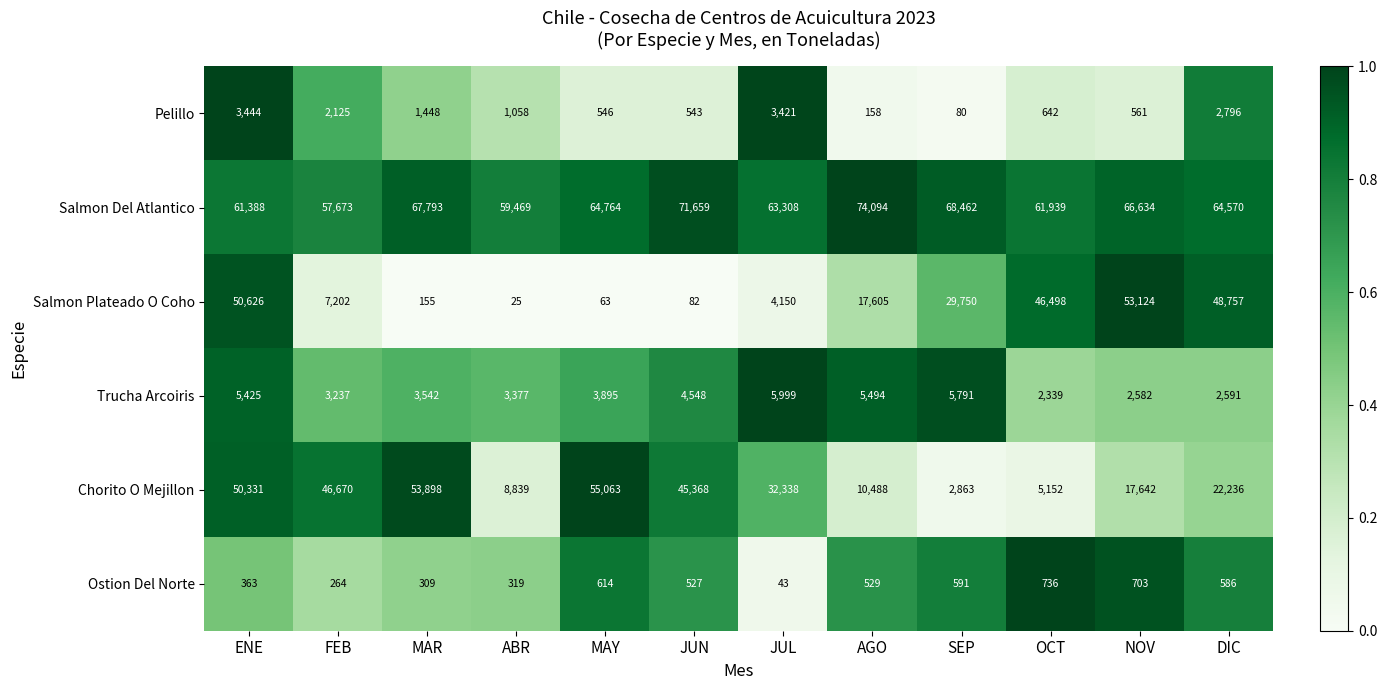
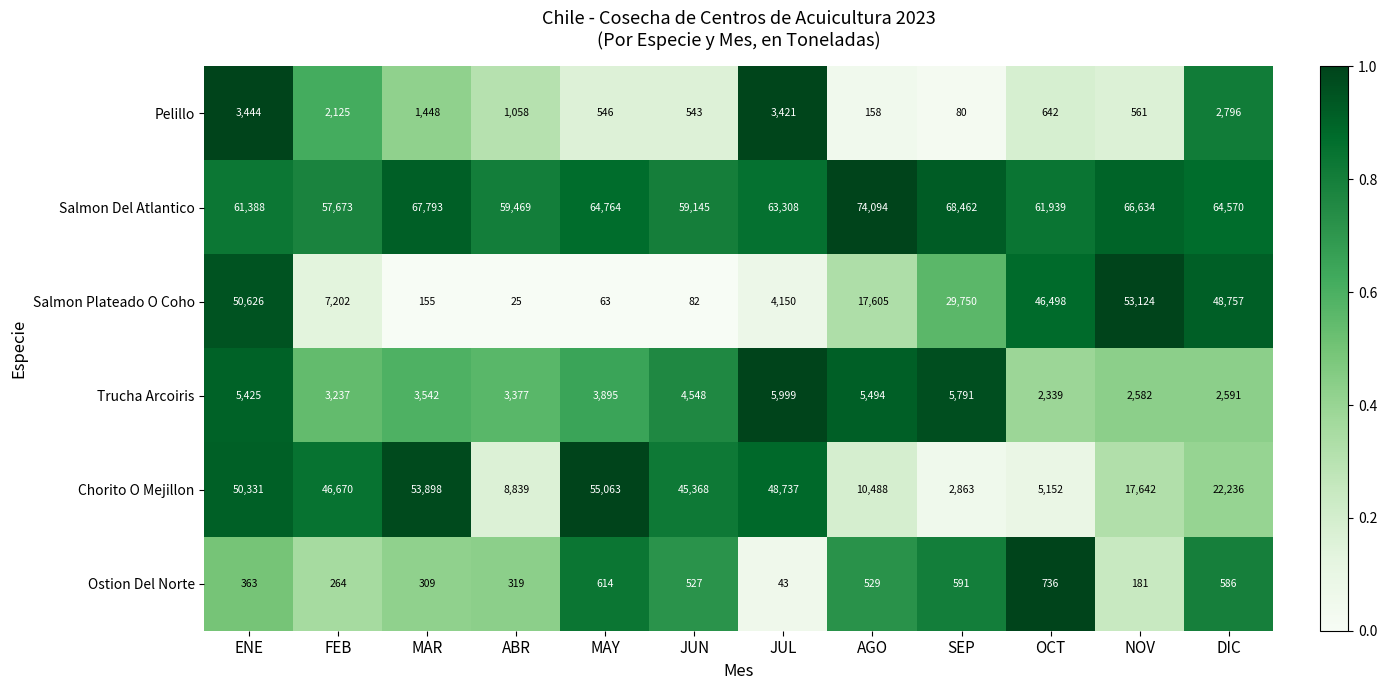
Salmon Del Atlantico, JUN: 71,659 -> 59,145
Chorito O Mejillon, JUL: 32,338 -> 48,737
Ostion Del Norte, NOV: 703 -> 181
